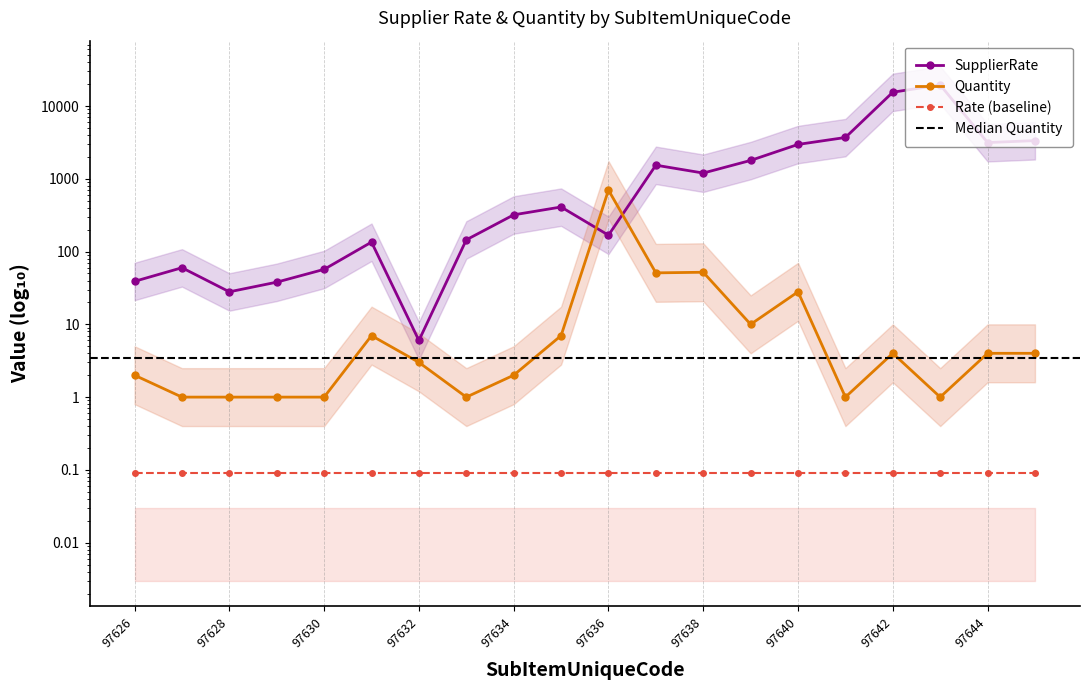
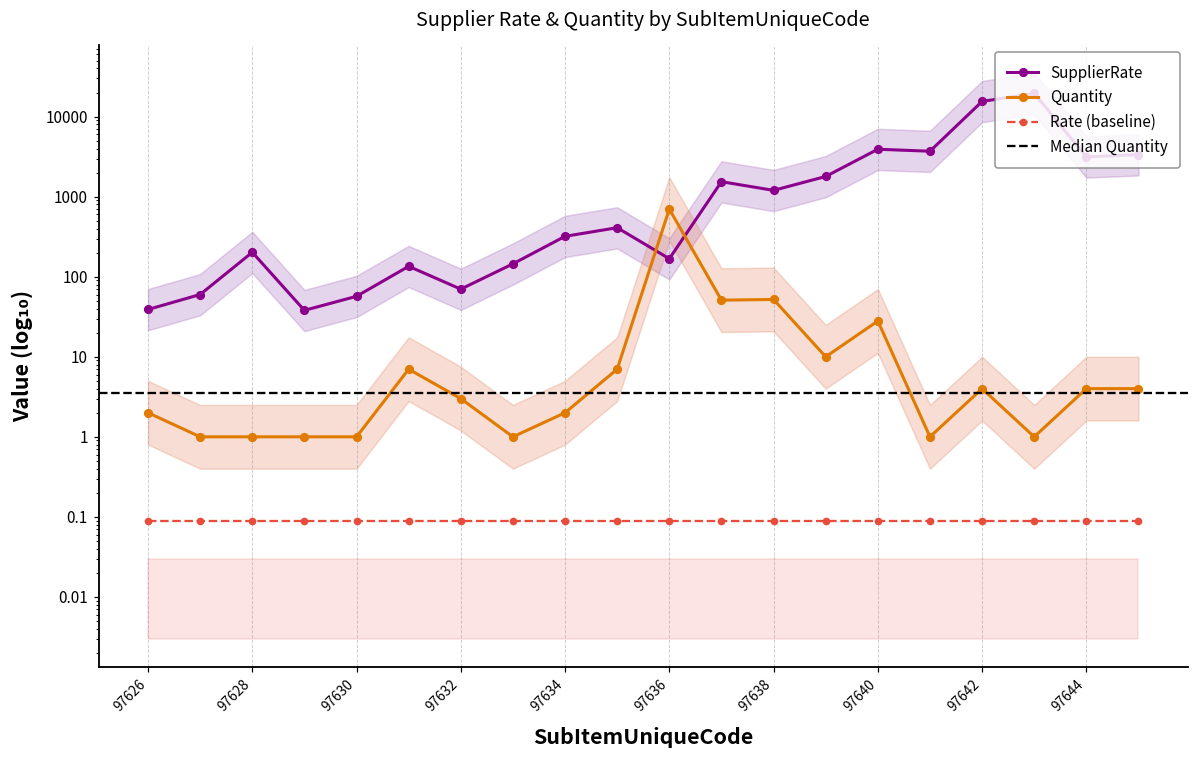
SupplierRate, 97628: 28 -> 200
SupplierRate, 97632: 6 -> 70
SupplierRate, 97640: 3000 -> 4000
